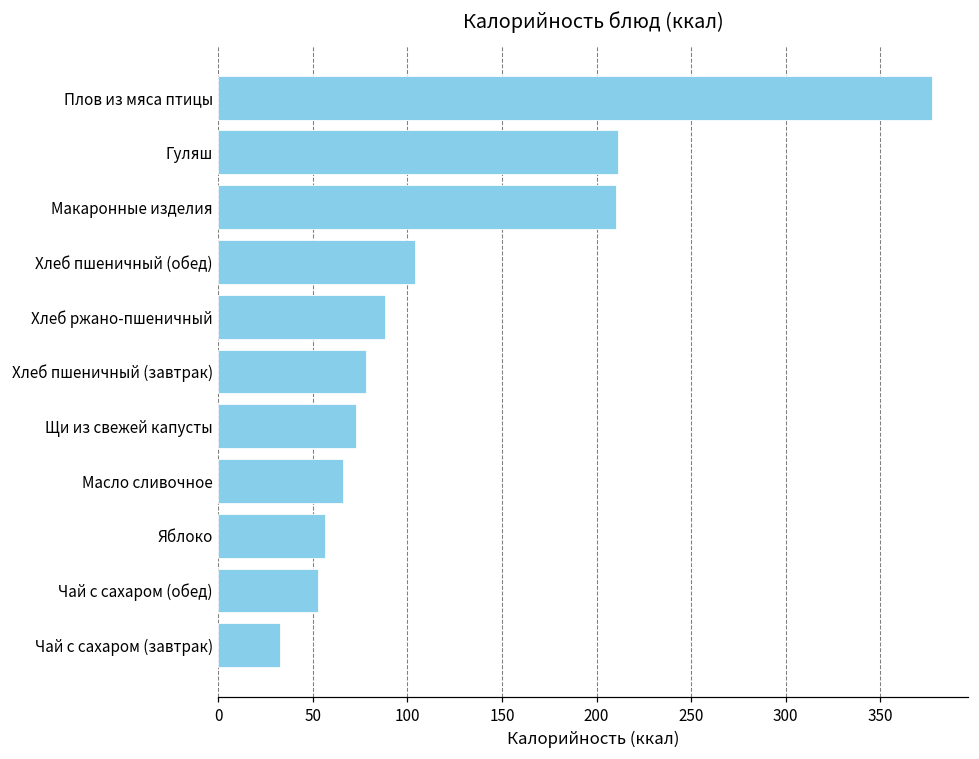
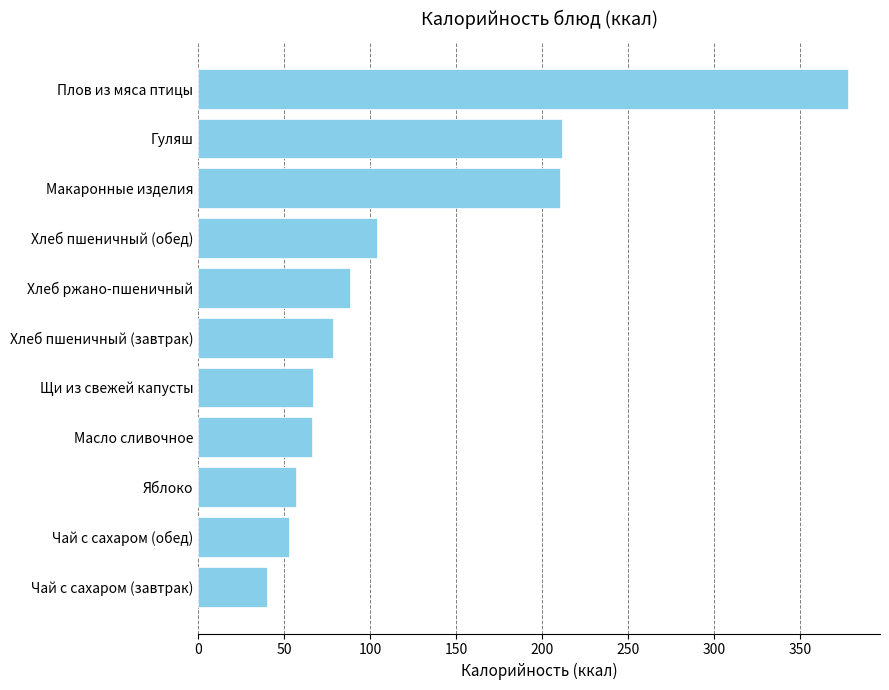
Щи из свежей капусты: 73 -> 67
Чай с сахаром (завтрак): 33 -> 40
